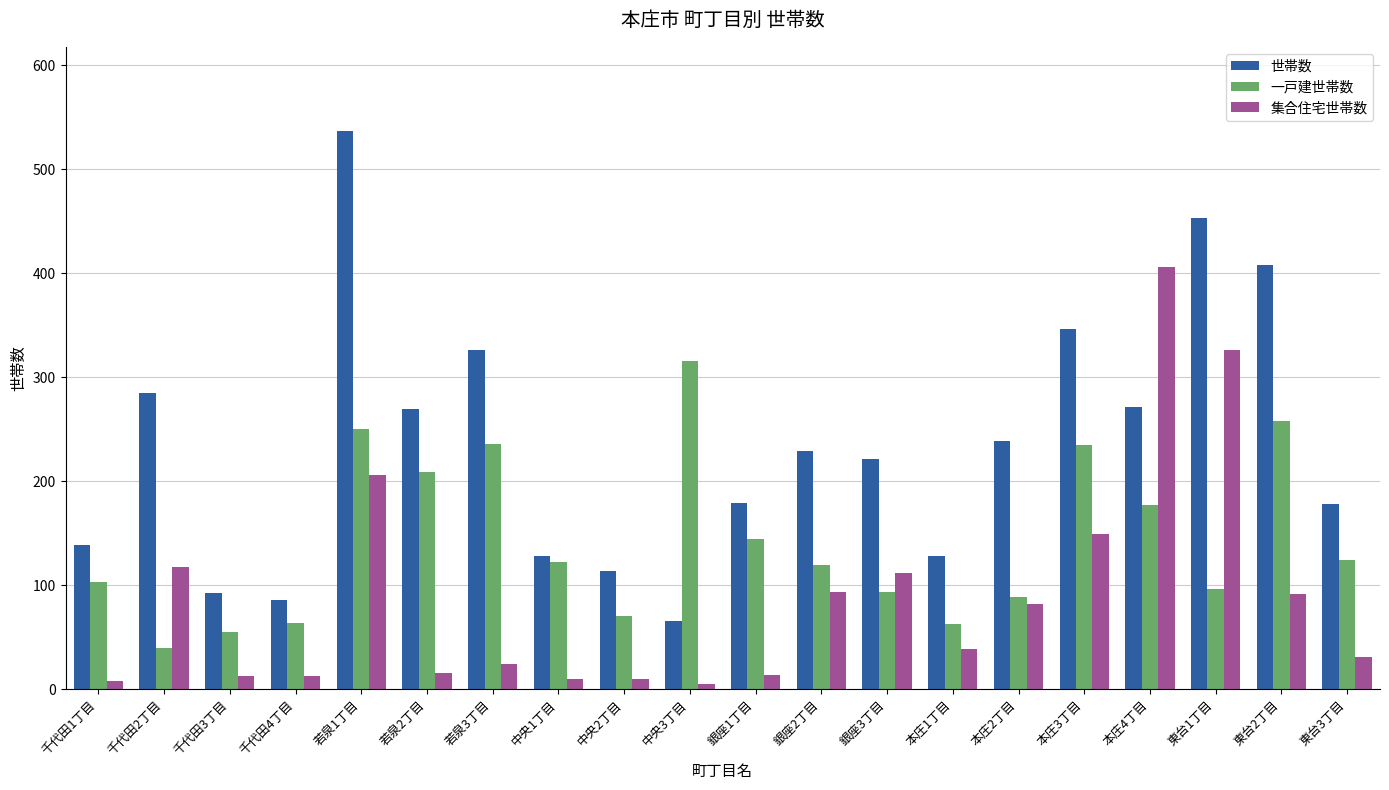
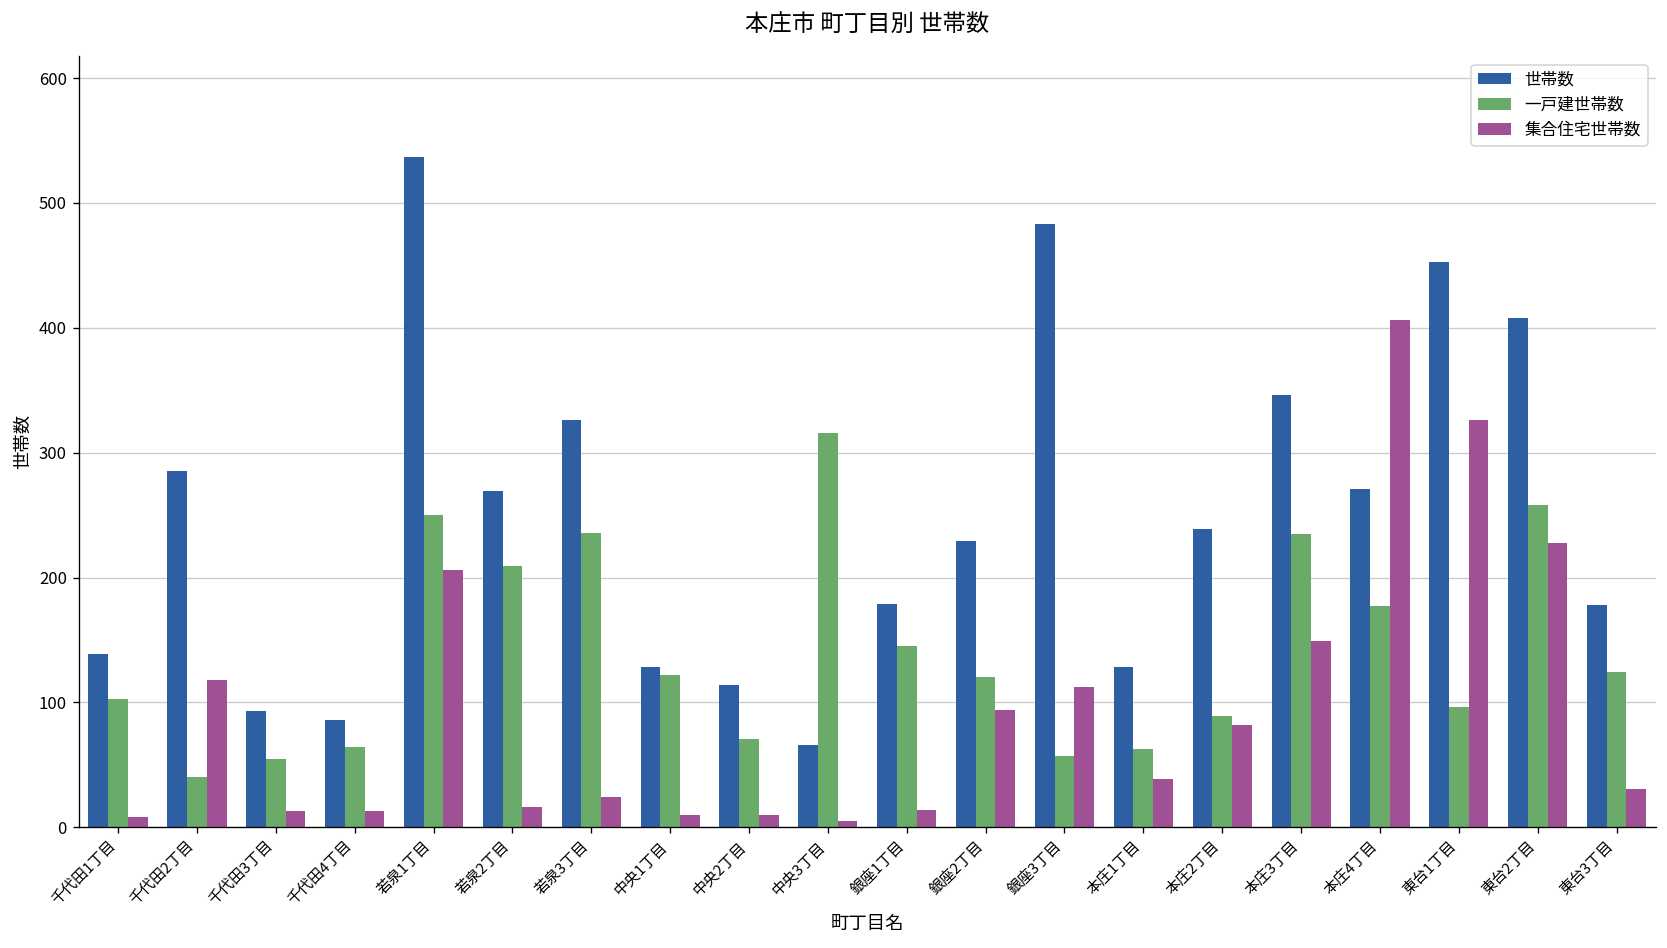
世帯数, 銀座3丁目: 221 -> 483
一戸建世帯数, 銀座3丁目: 94 -> 57
集合住宅世帯数, 東台2丁目: 92 -> 228
